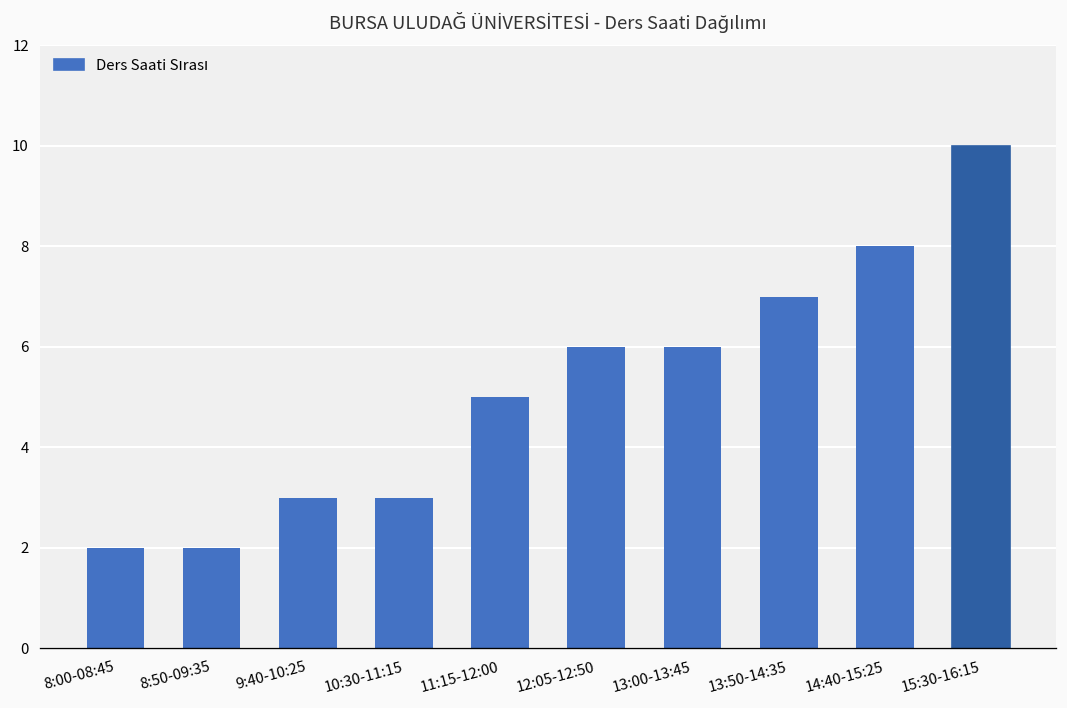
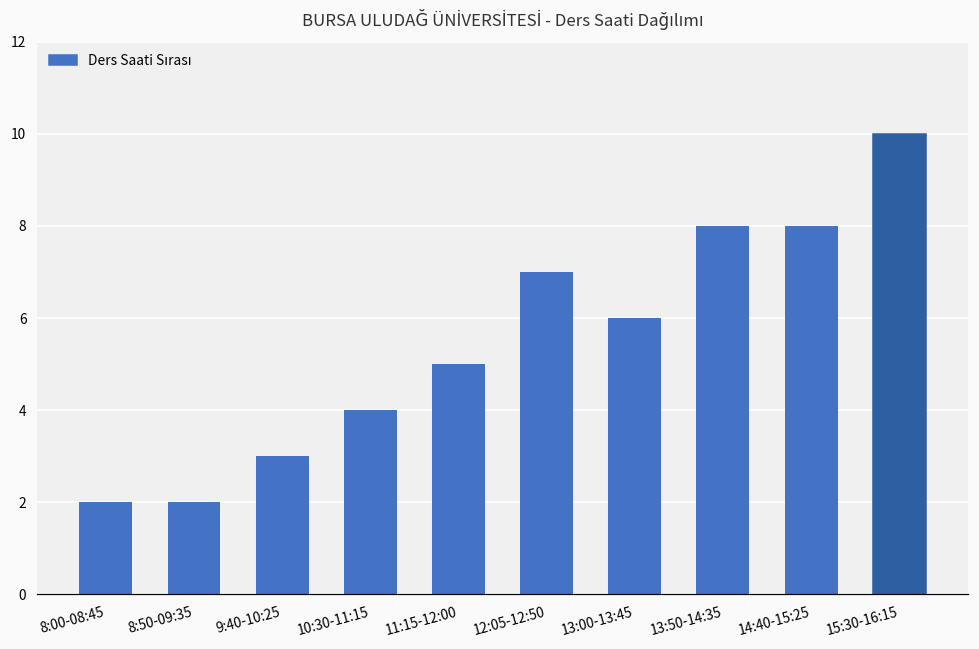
10:30-11:15: 3 -> 4
12:05-12:50: 6 -> 7
13:50-14:35: 7 -> 8
